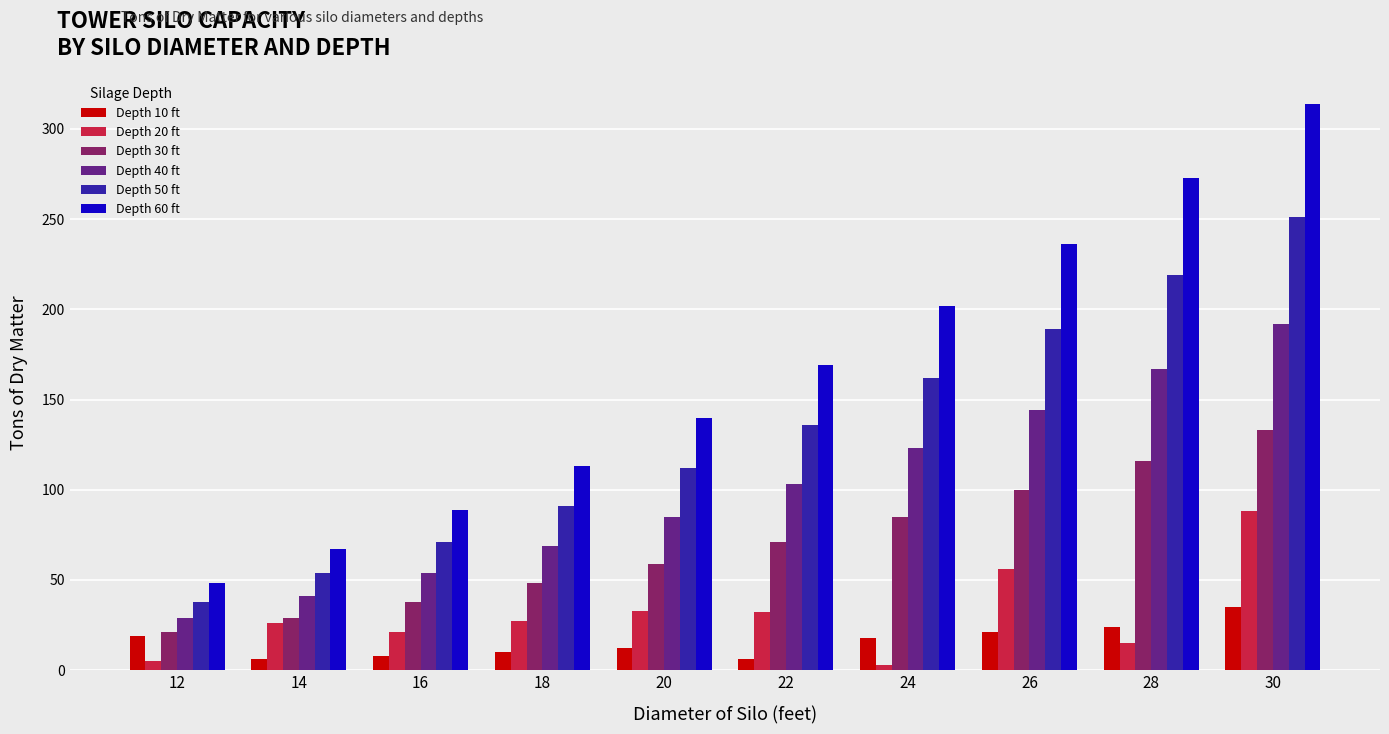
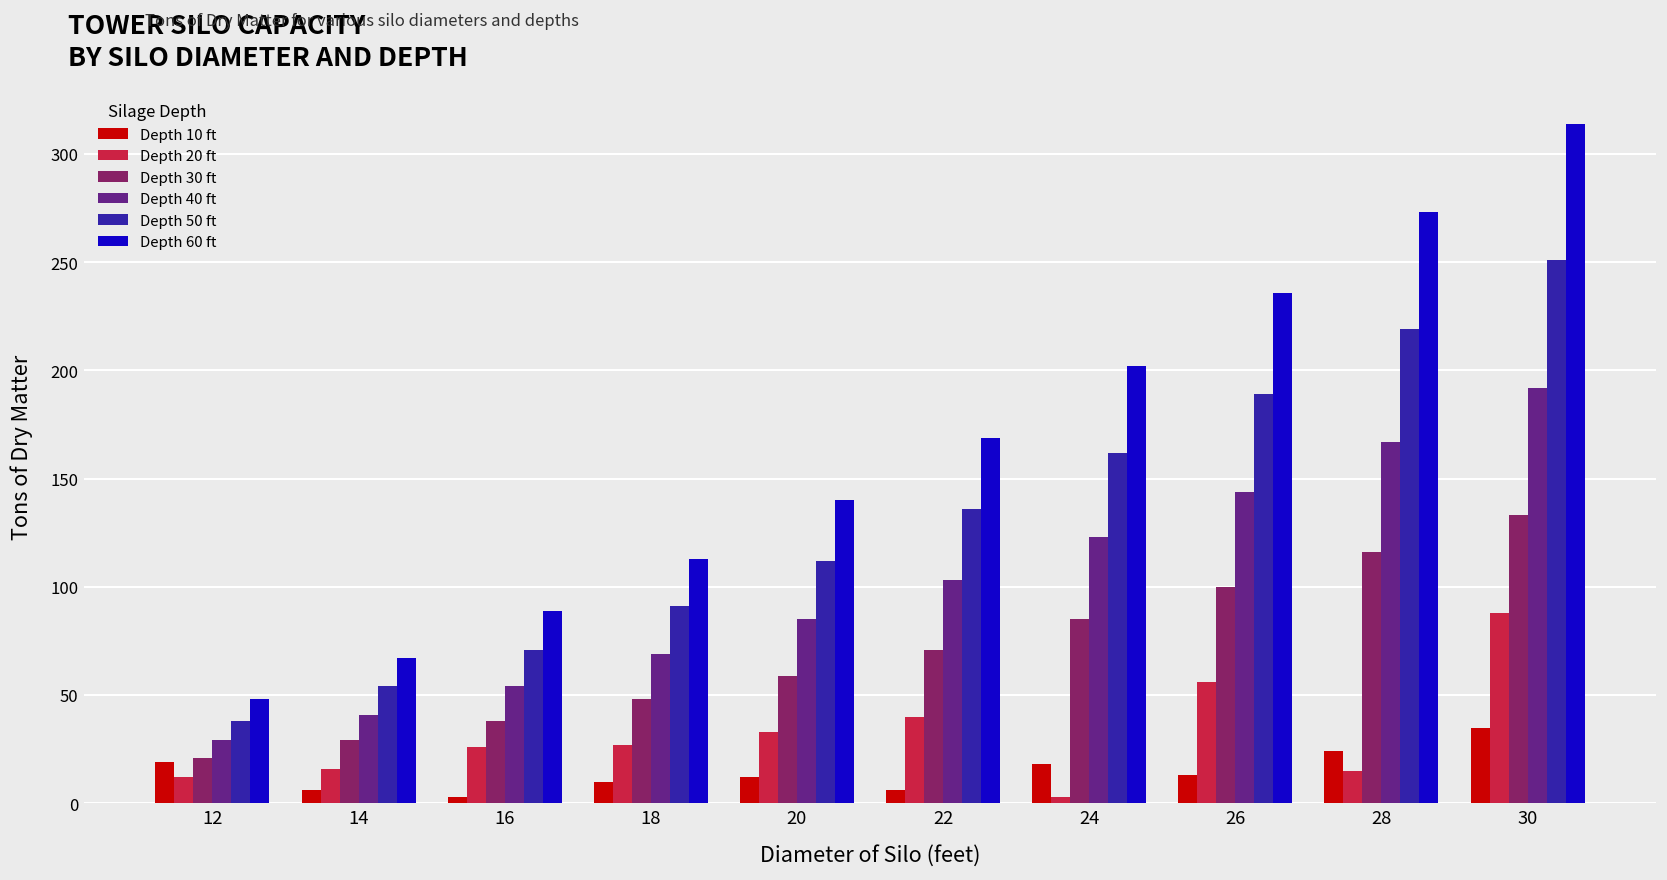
Depth 20 ft, 12: 5 -> 12
Depth 20 ft, 14: 26 -> 16
Depth 10 ft, 16: 8 -> 3
Depth 20 ft, 16: 21 -> 26
Depth 20 ft, 22: 32 -> 40
Depth 10 ft, 26: 21 -> 13
